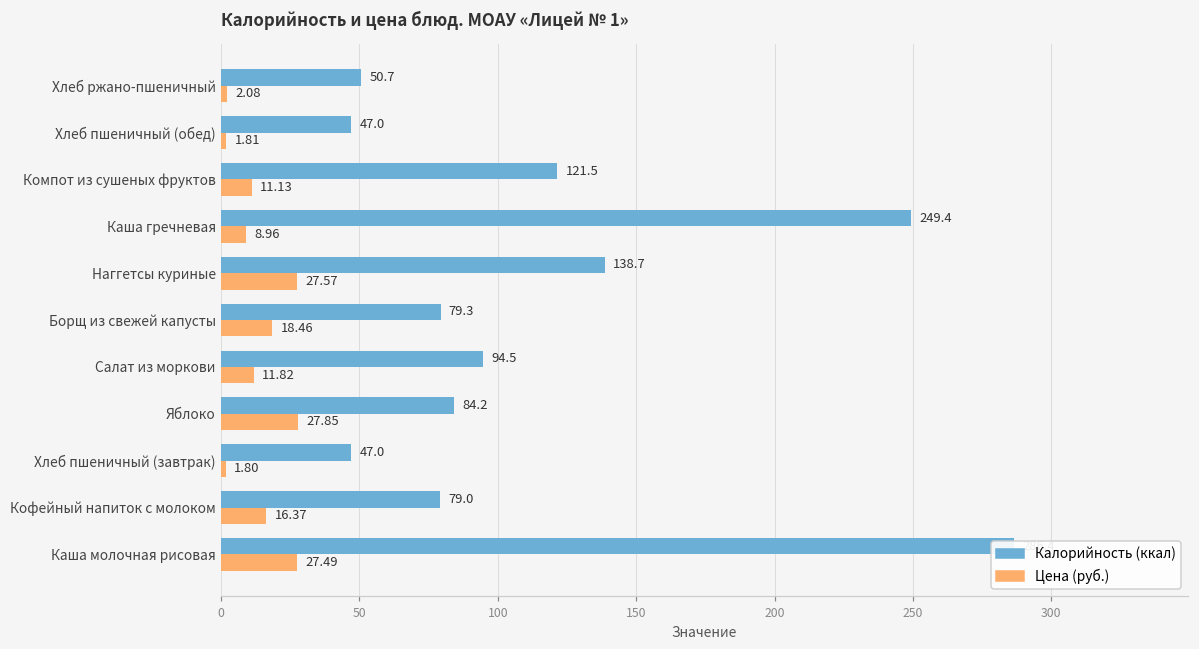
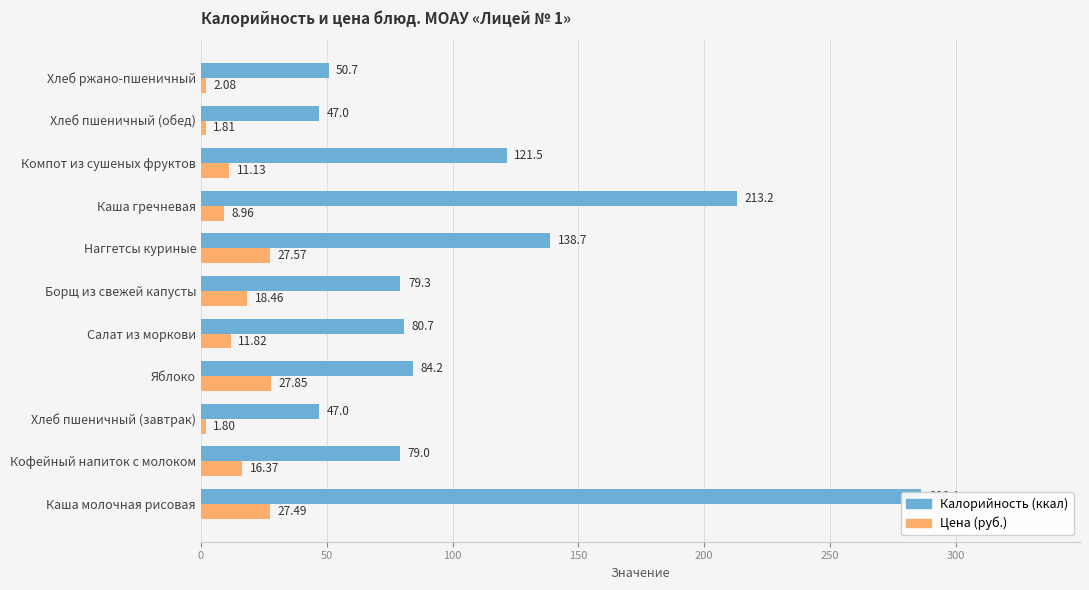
Калорийность (ккал), Каша гречневая: 249.4 -> 213.2
Калорийность (ккал), Салат из моркови: 94.5 -> 80.7
